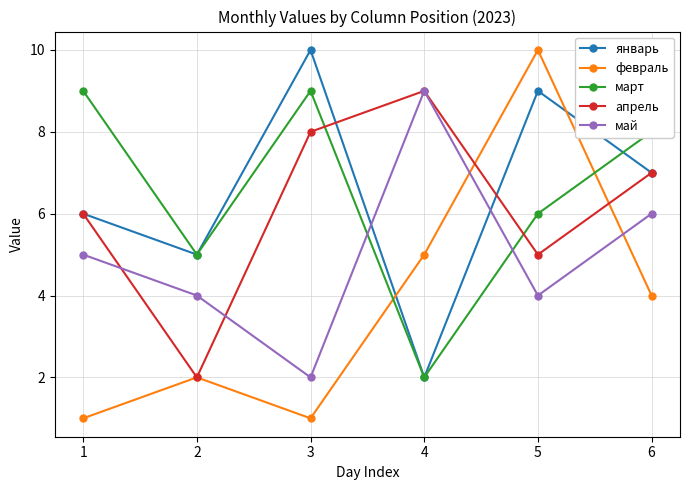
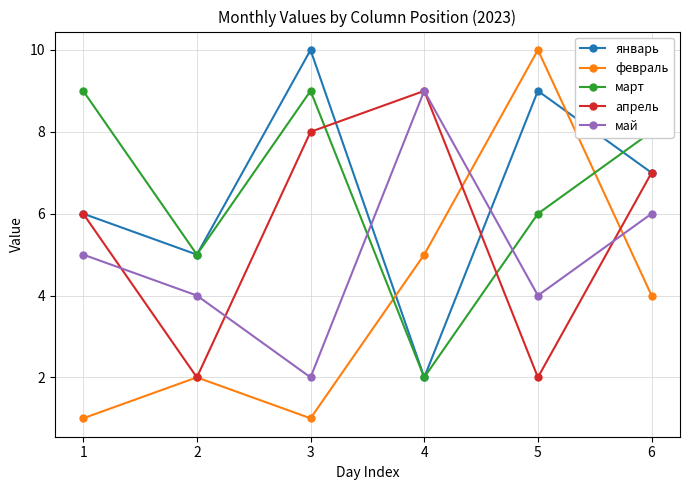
апрель, 5: 5 -> 2
